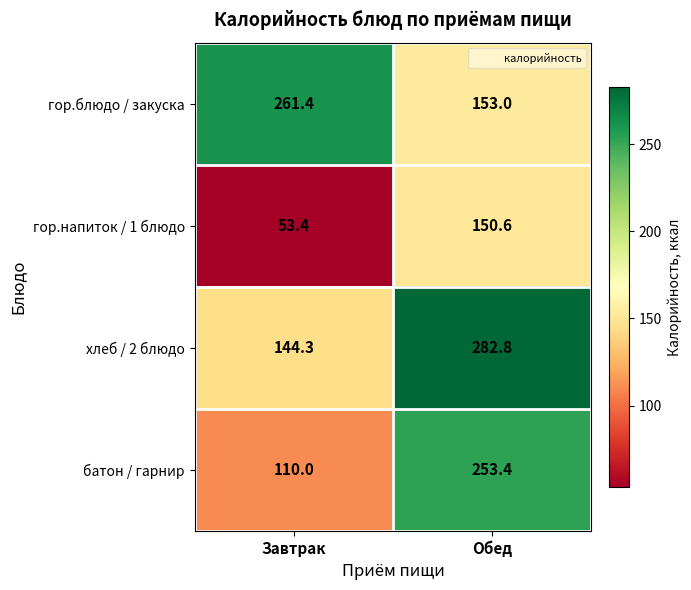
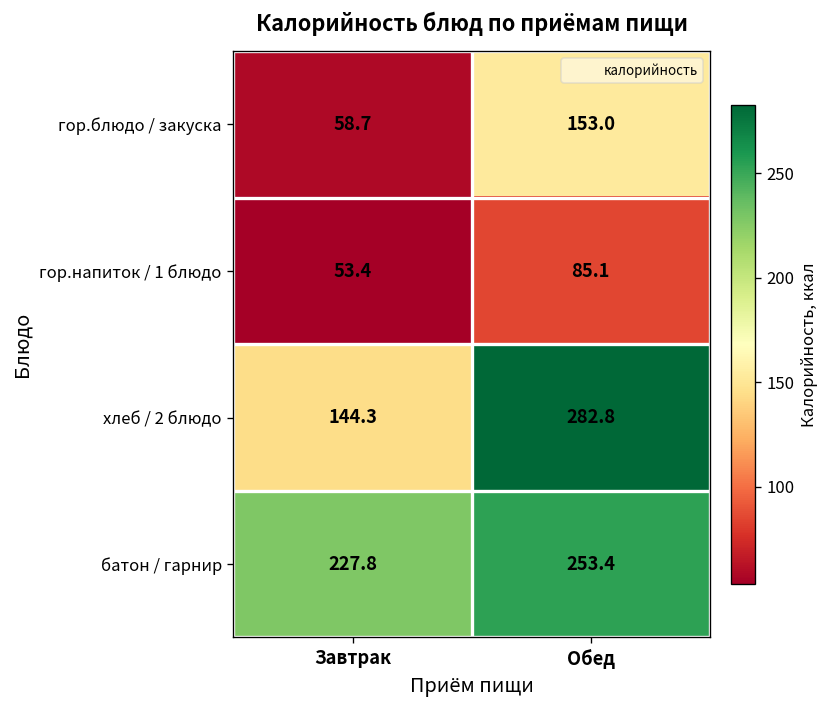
гор.блюдо / закуска, Завтрак: 261.4 -> 58.7
гор.напиток / 1 блюдо, Обед: 150.6 -> 85.1
батон / гарнир, Завтрак: 110.0 -> 227.8
